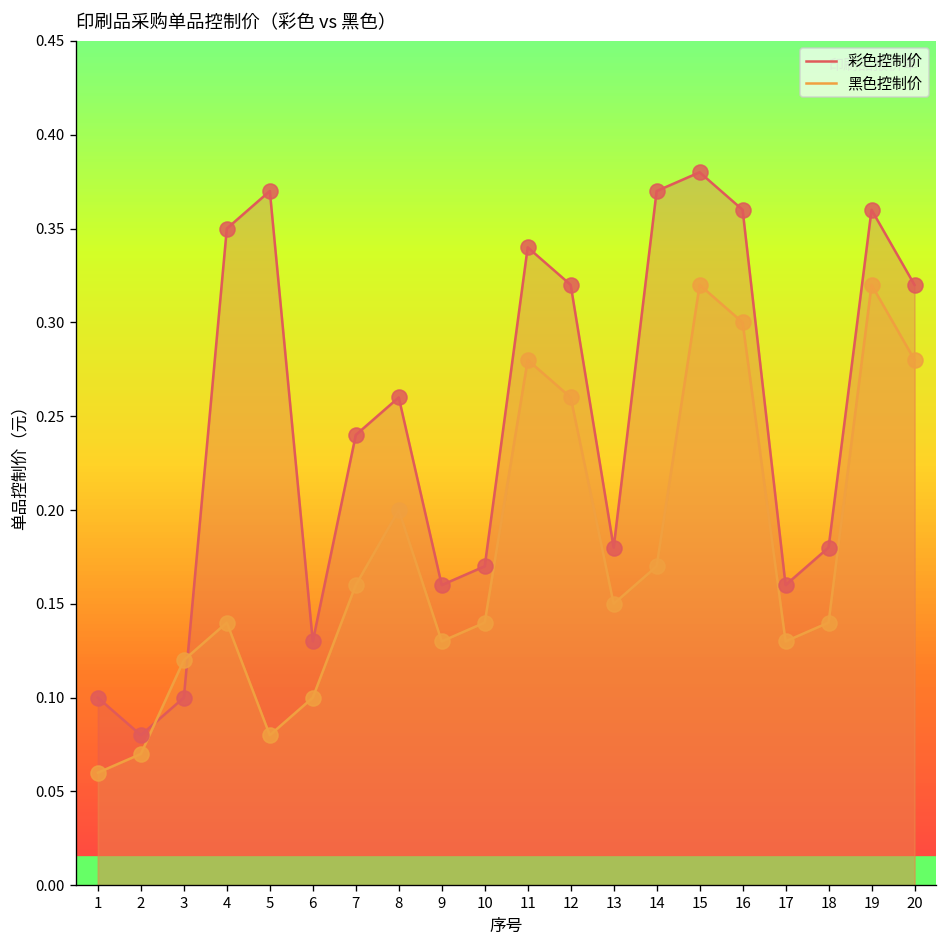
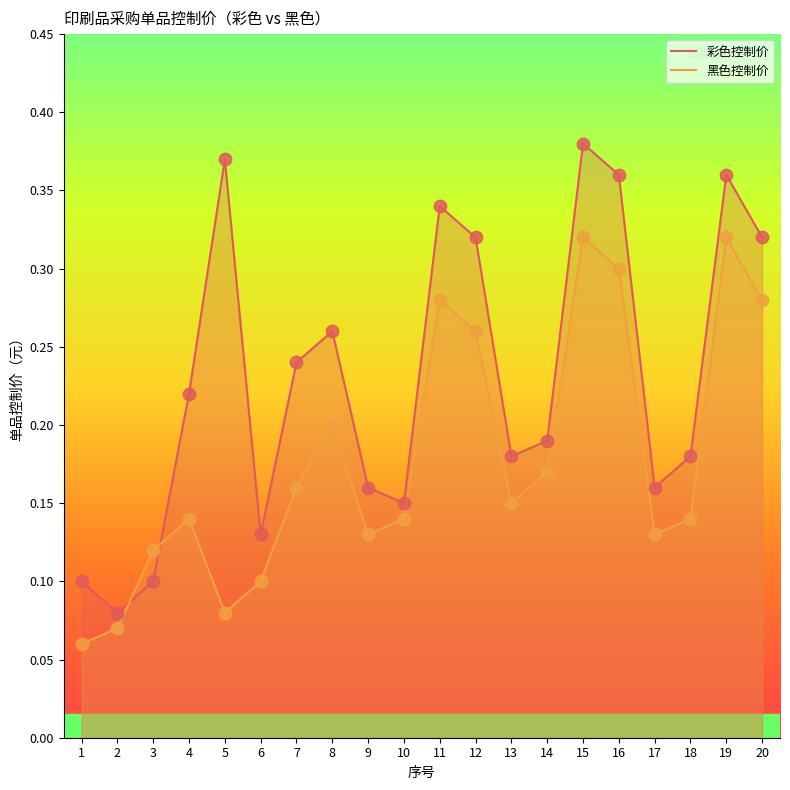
彩色控制价, 4: 0.35 -> 0.22
彩色控制价, 10: 0.17 -> 0.15
彩色控制价, 14: 0.37 -> 0.19
